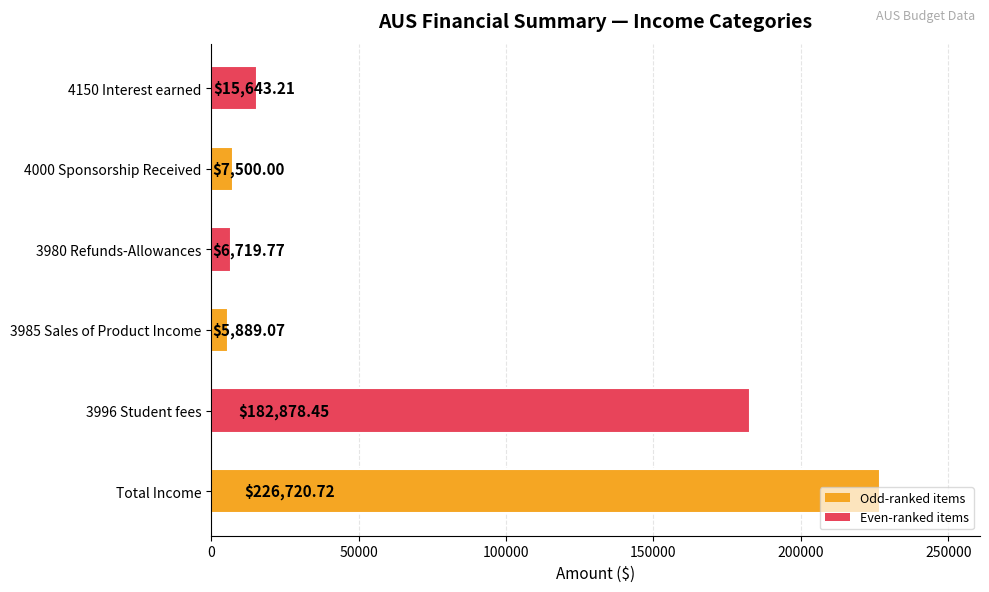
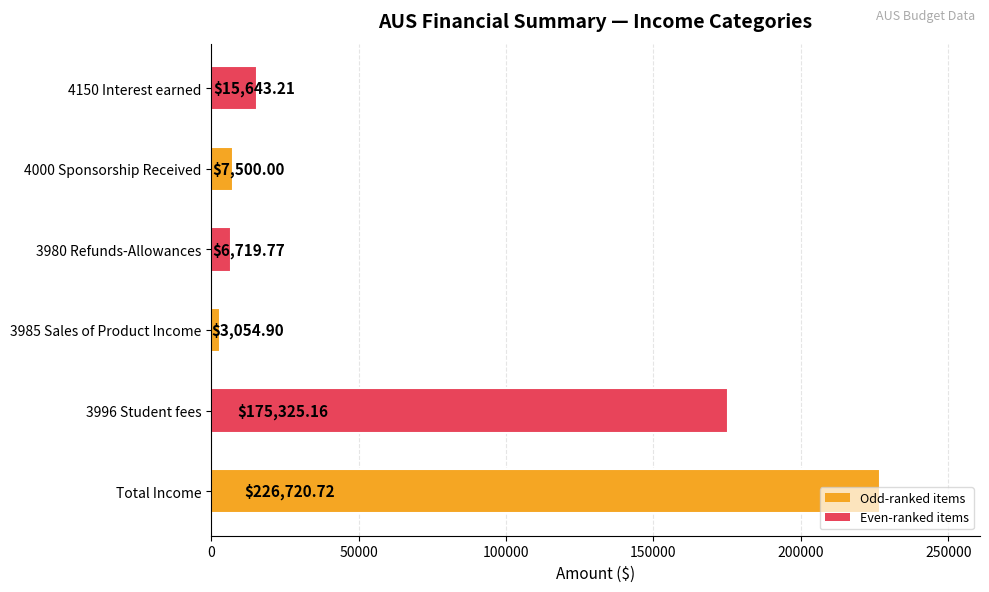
3985 Sales of Product Income: $5,889.07 -> $3,054.90
3996 Student fees: $182,878.45 -> $175,325.16
